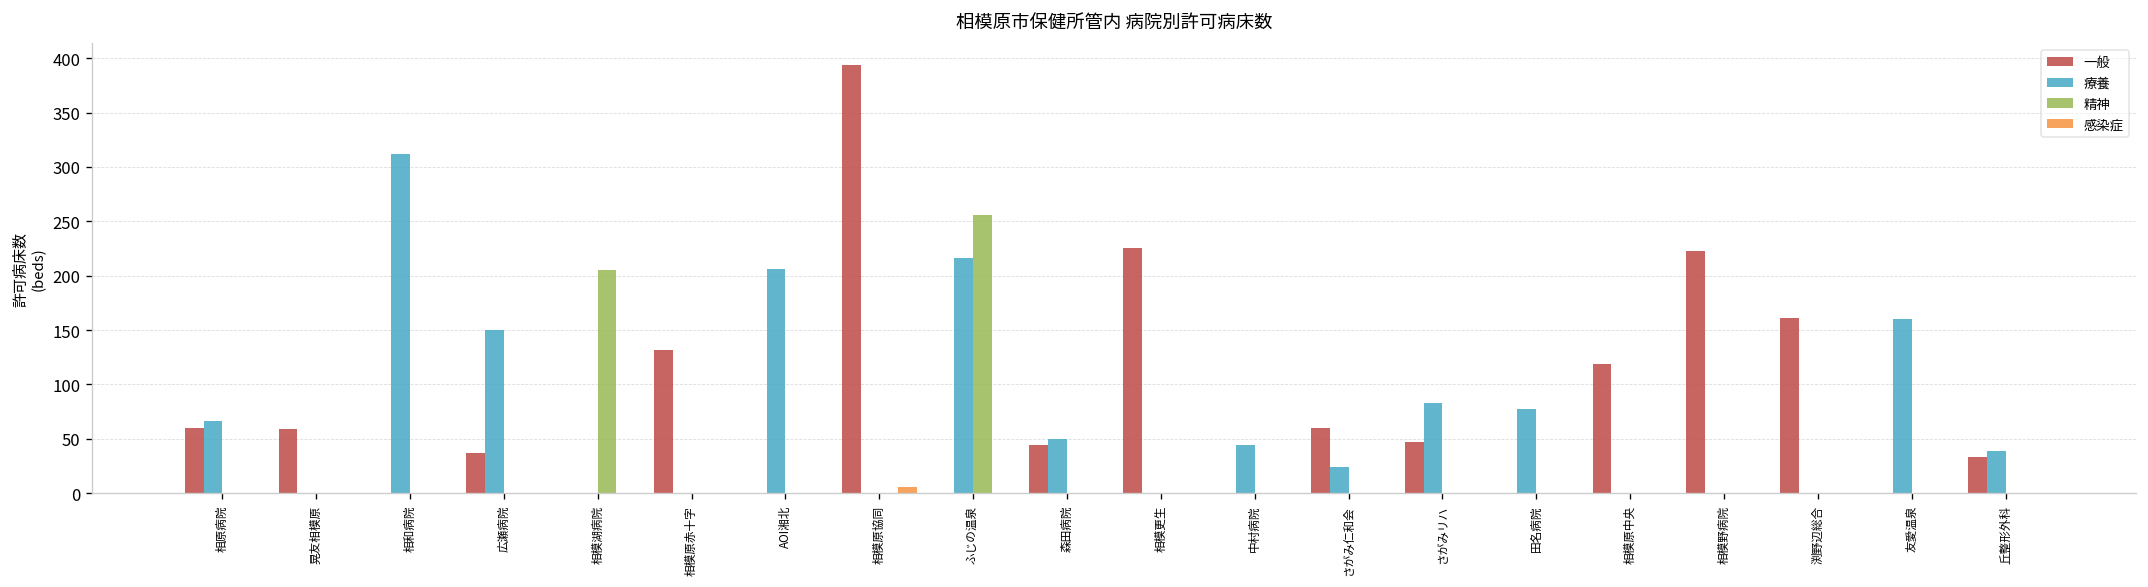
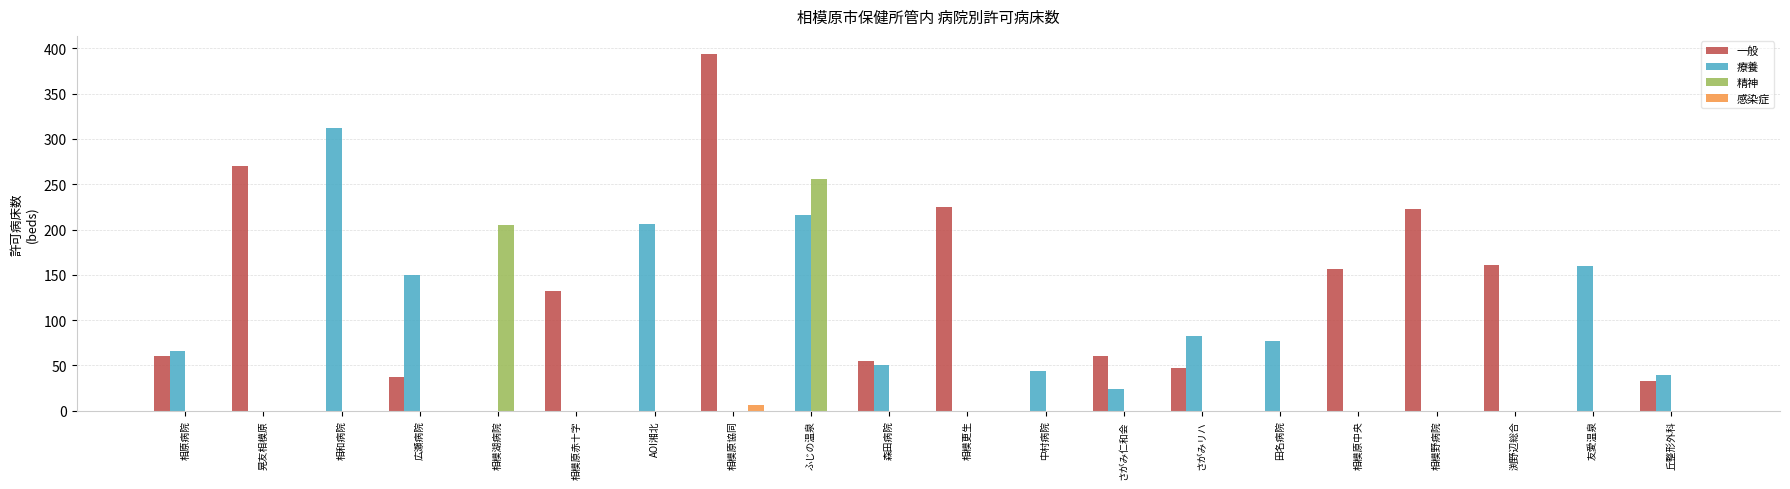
一般, 晃友相模原: 60 -> 270
一般, 森田病院: 40 -> 60
一般, 相模原中央: 120 -> 160
